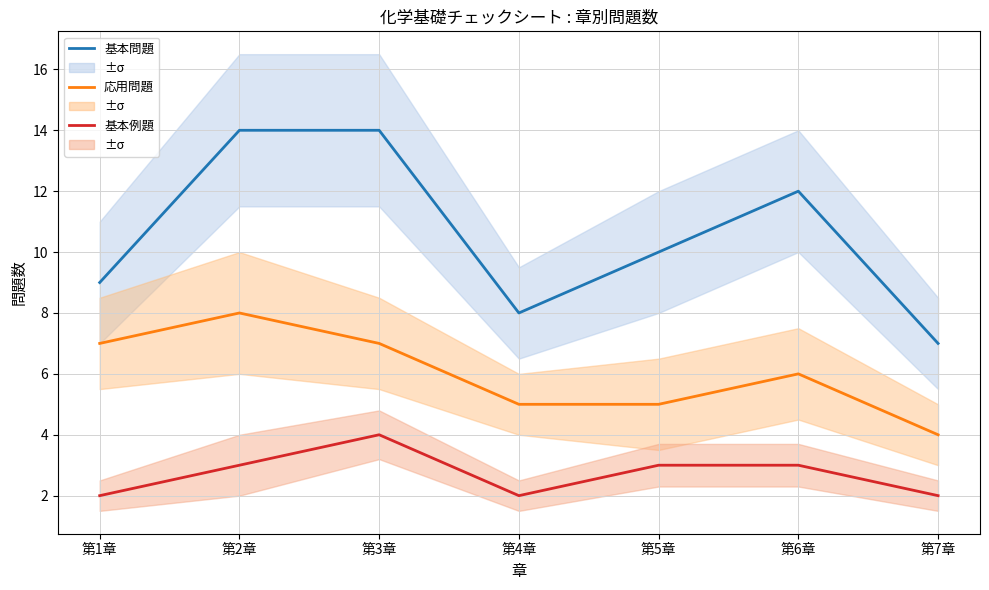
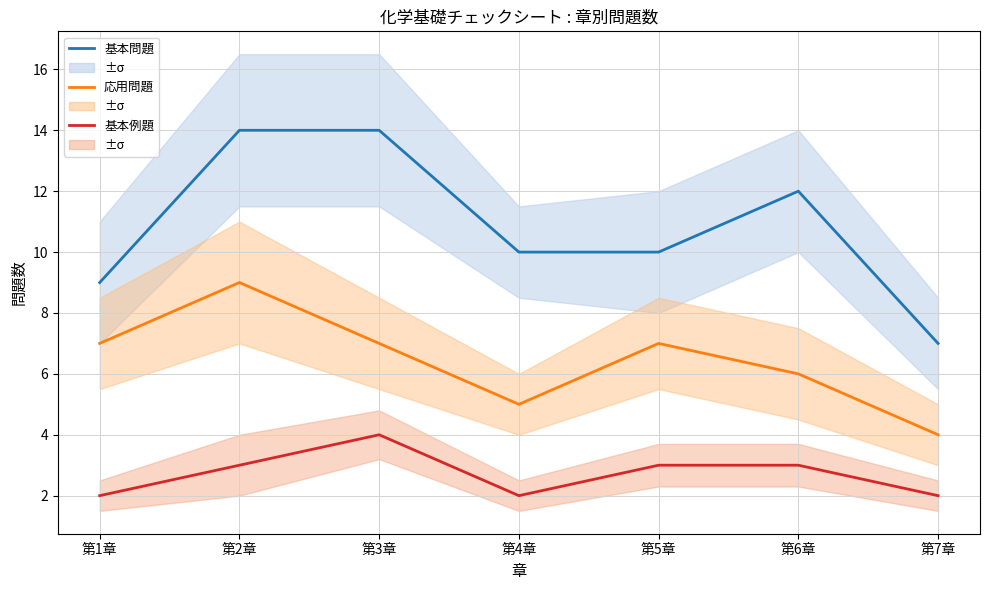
応用問題, 第2章: 8 -> 9
基本問題, 第4章: 8 -> 10
応用問題, 第5章: 5 -> 7
